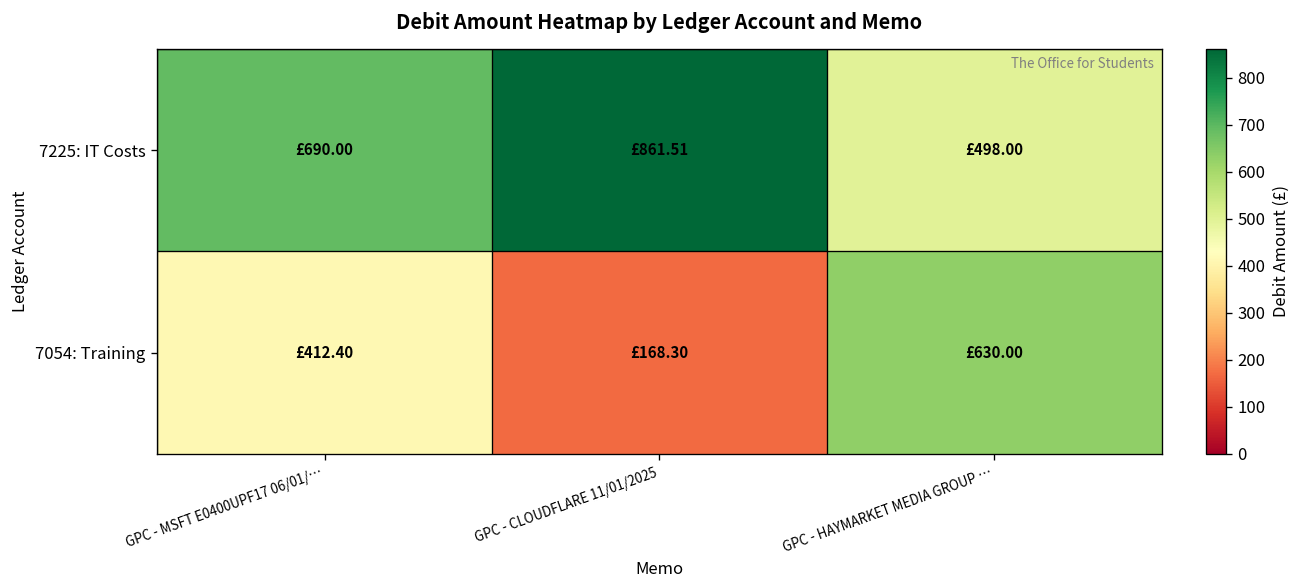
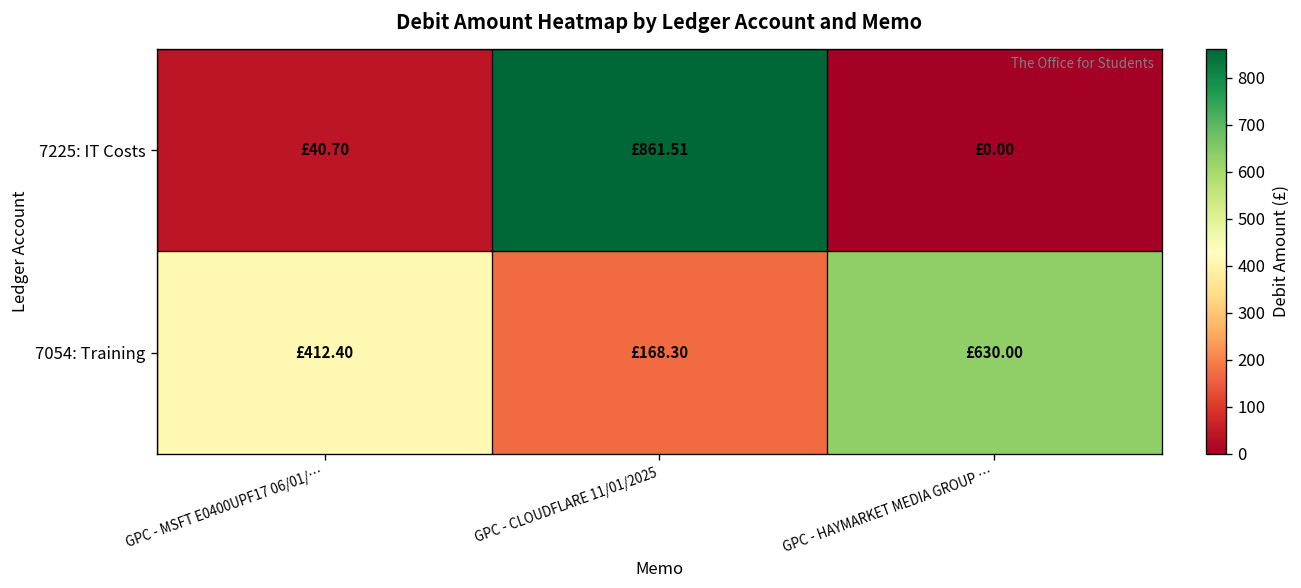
7225: IT Costs, GPC - MSFT E0400UPF17 06/01/…: £690.00 -> £40.70
7225: IT Costs, GPC - HAYMARKET MEDIA GROUP …: £498.00 -> £0.00
